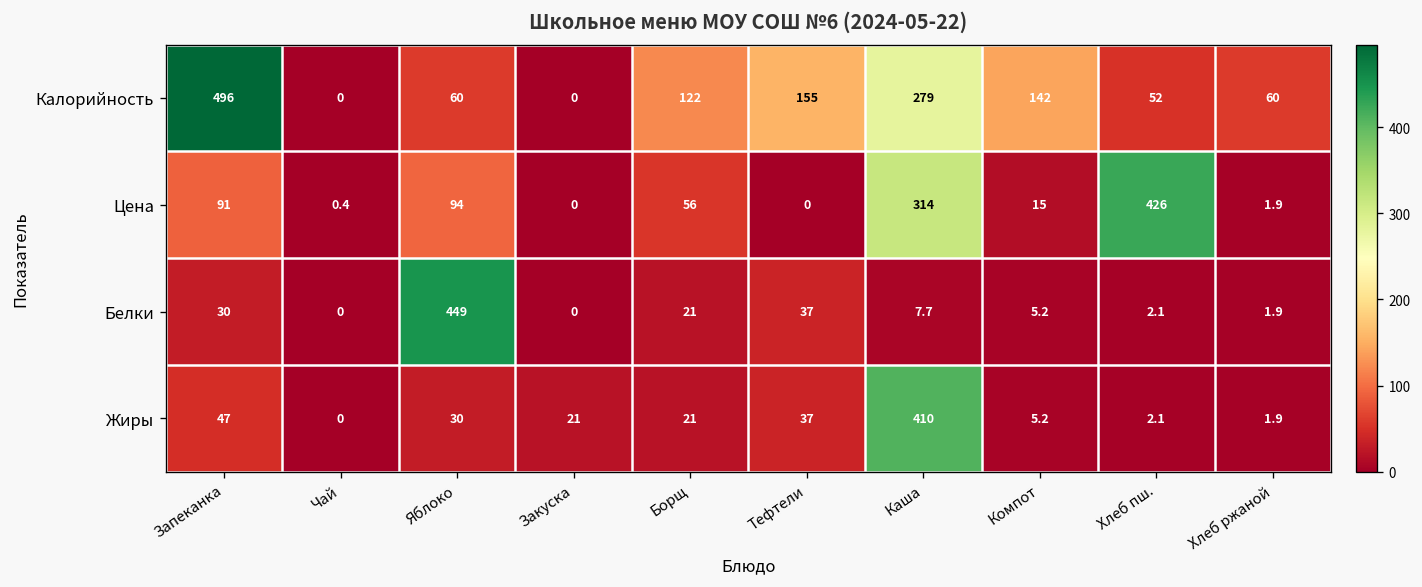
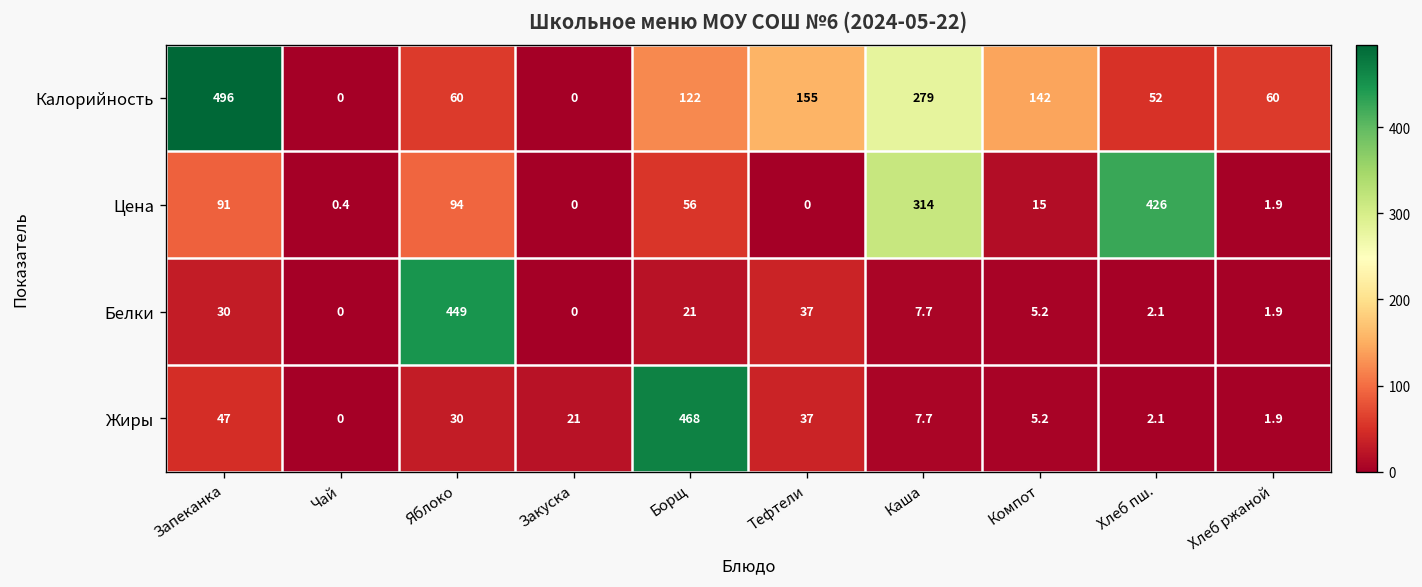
Жиры, Борщ: 21 -> 468
Жиры, Каша: 410 -> 7.7
